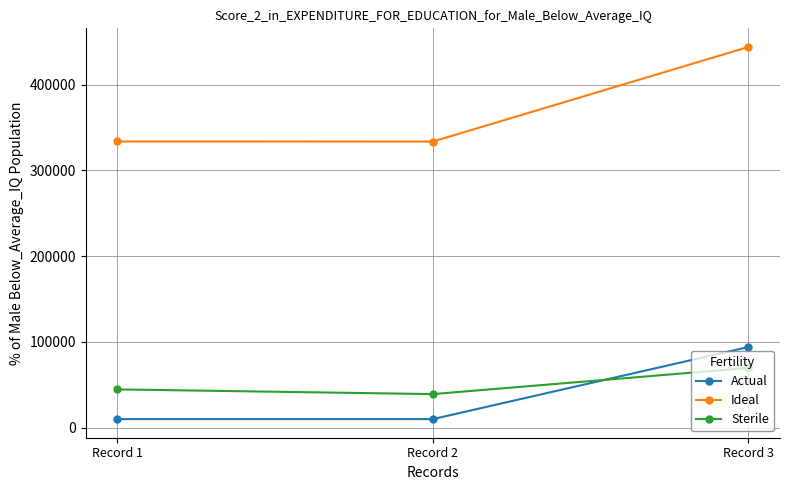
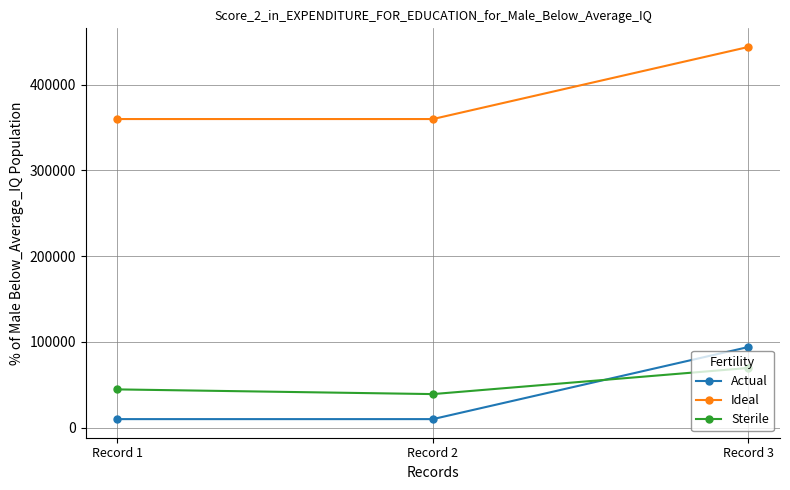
Ideal, Record 1: 330000 -> 360000
Ideal, Record 2: 330000 -> 360000
